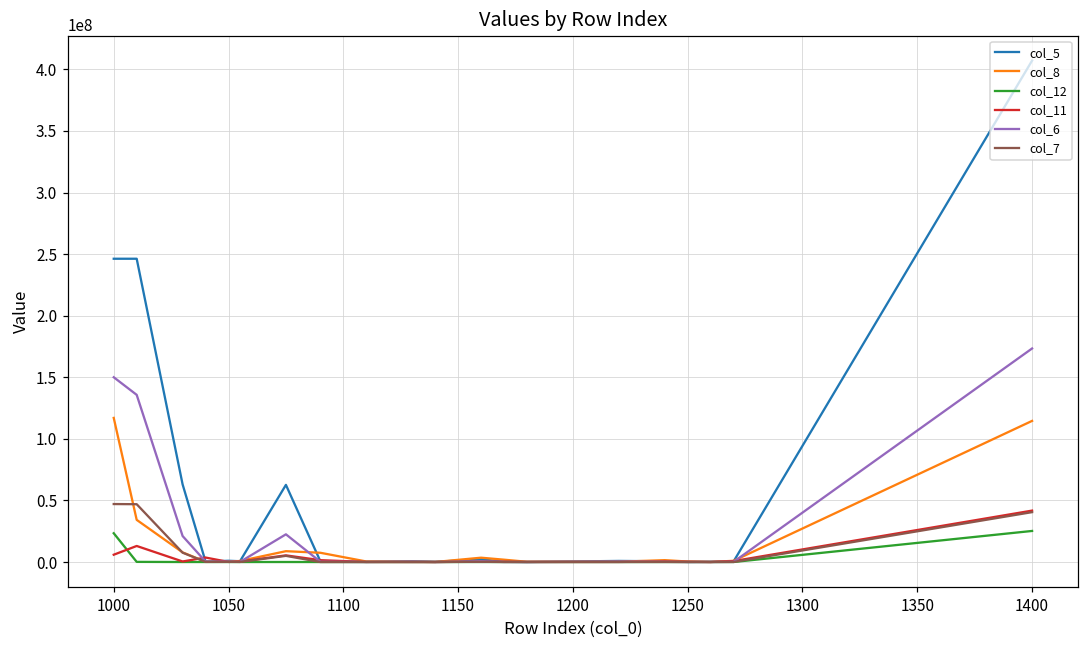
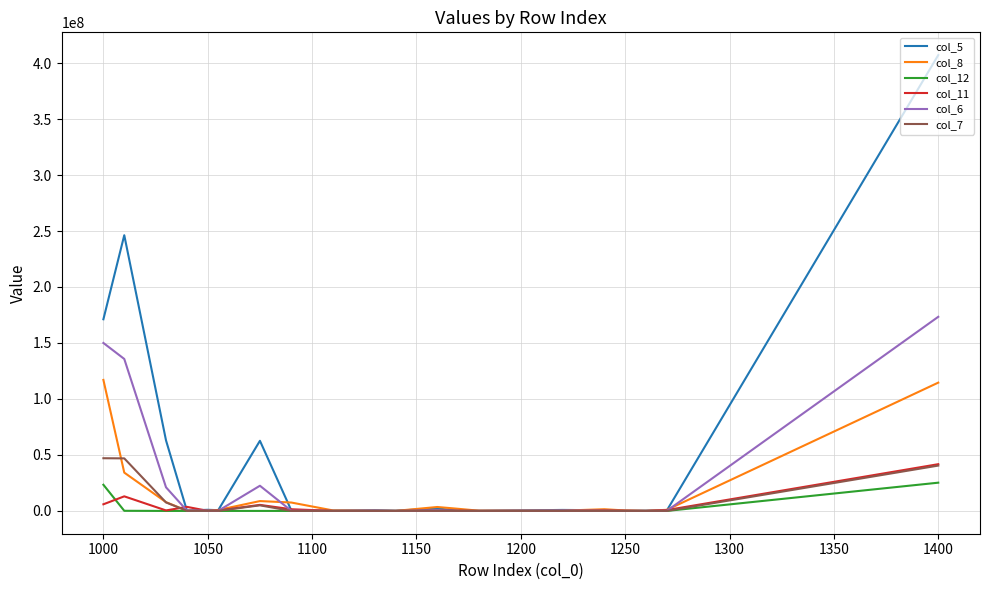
col_5, 1000: 246000000 -> 171000000
